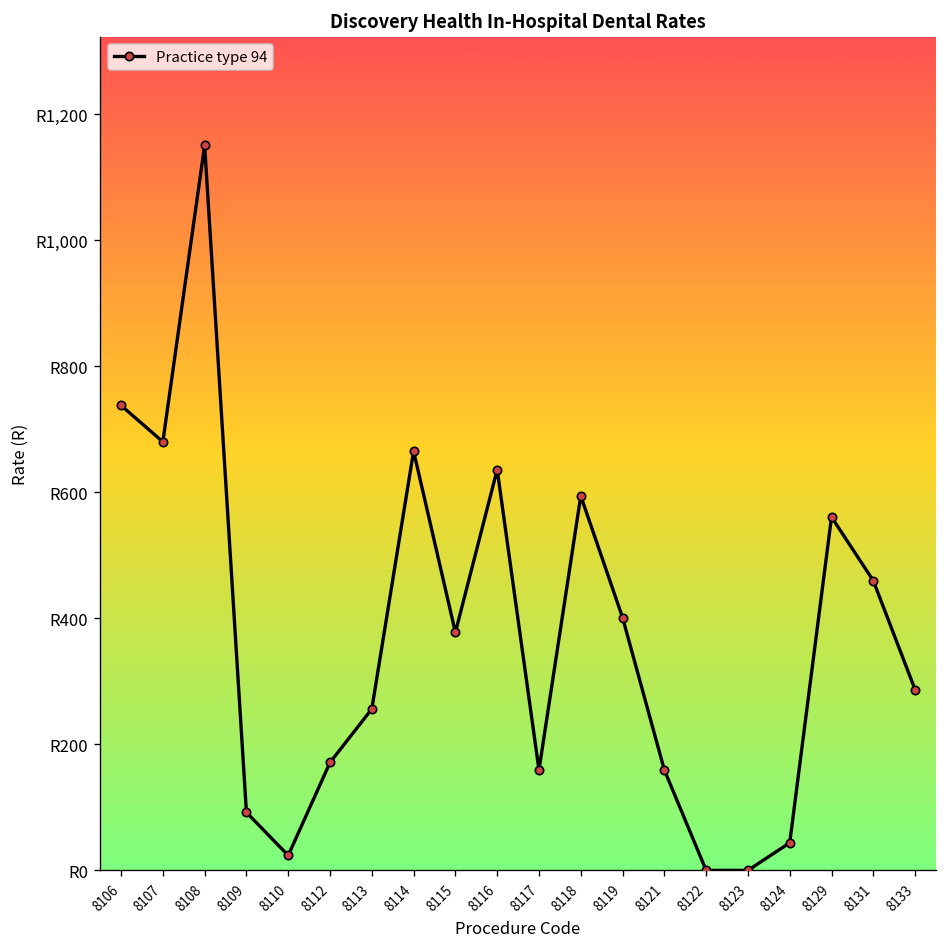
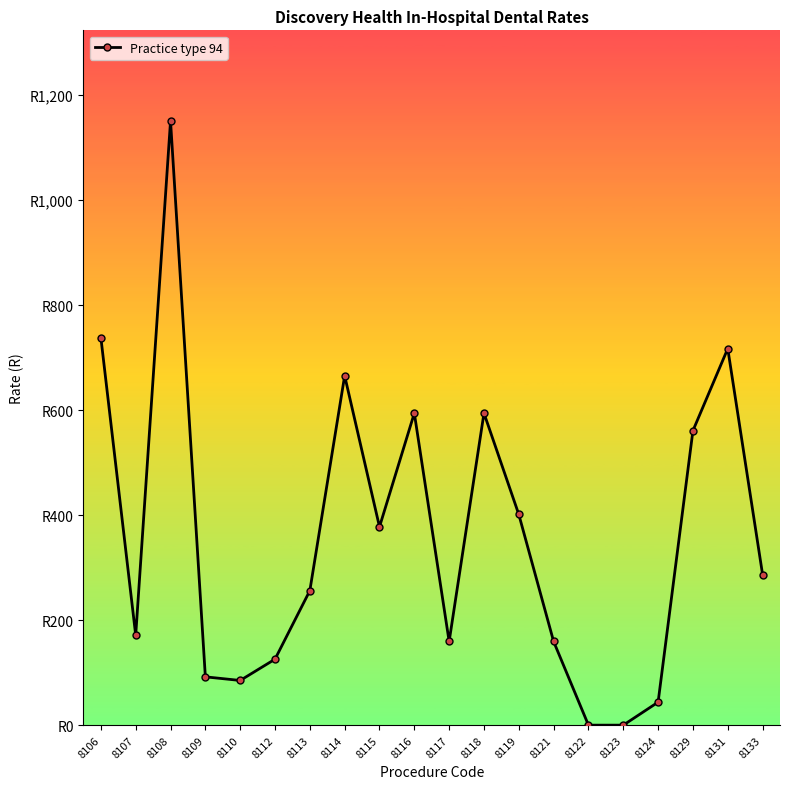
8107: R680 -> R170
8110: R20 -> R90
8112: R170 -> R130
8116: R640 -> R590
8131: R460 -> R720
